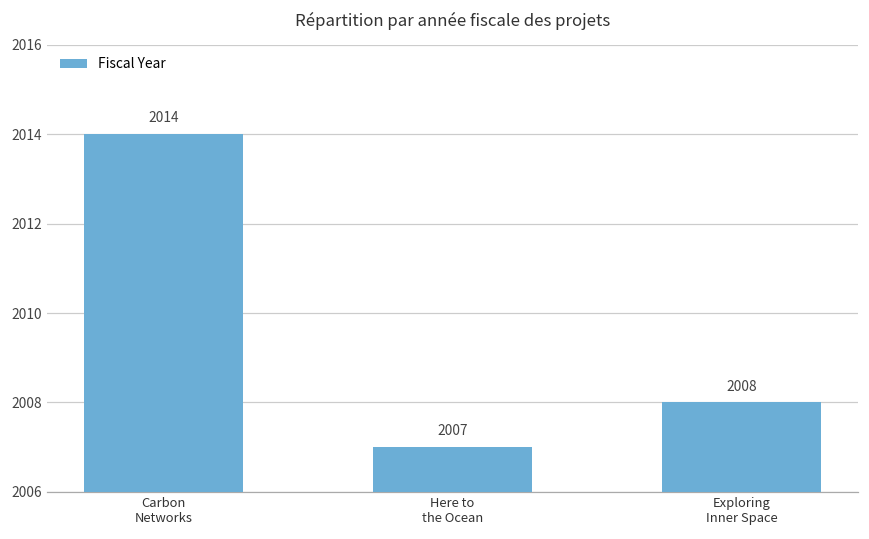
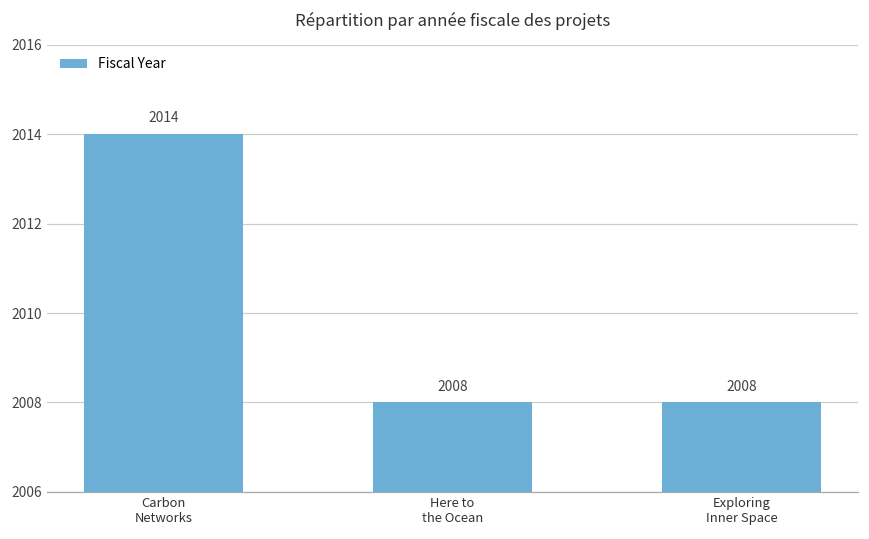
Here to the Ocean: 2007 -> 2008
